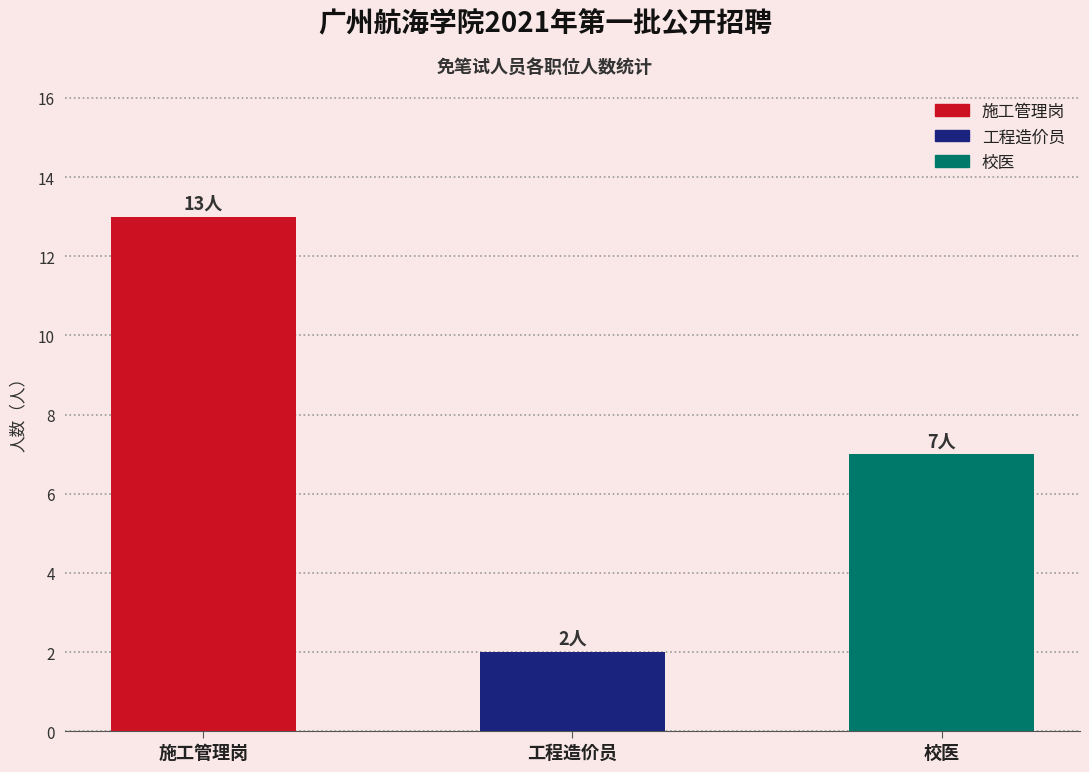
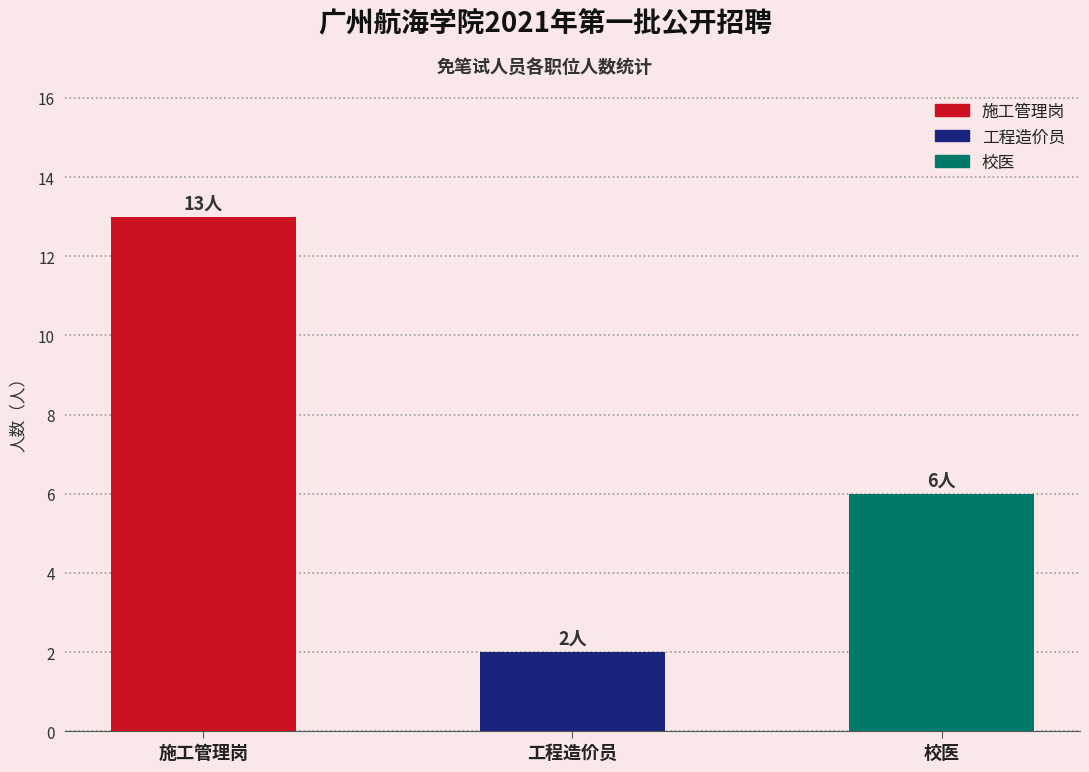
校医: 7人 -> 6人
